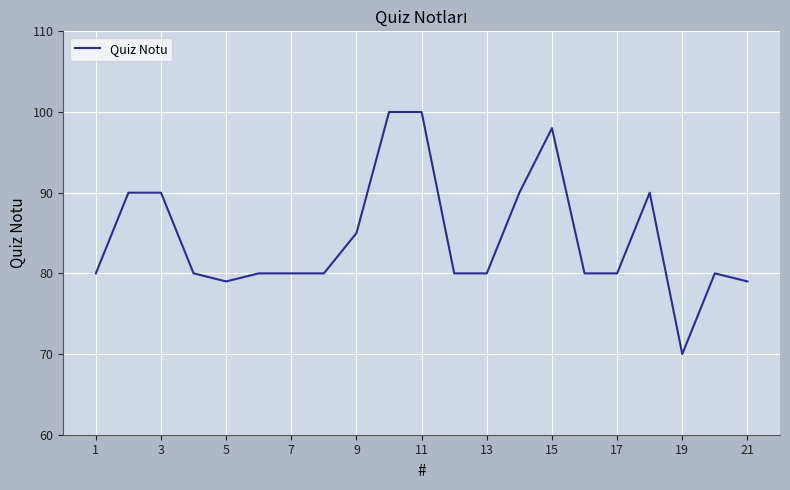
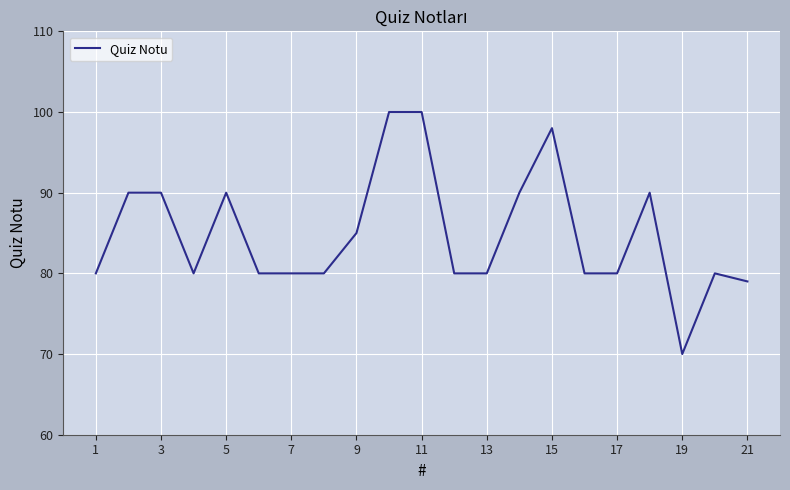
5: 79 -> 90
